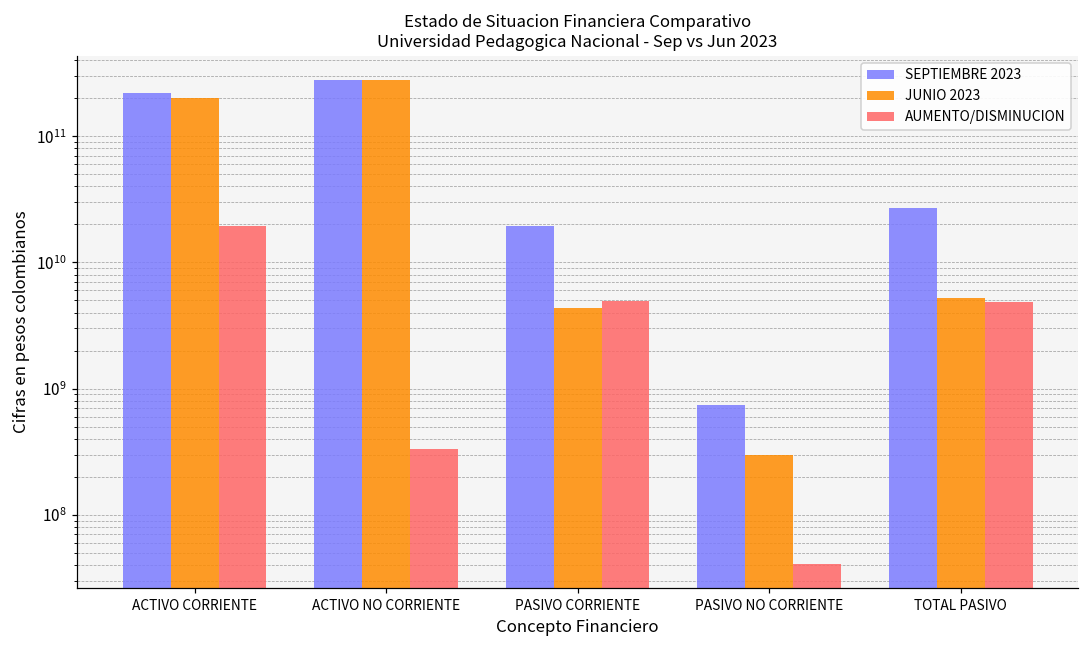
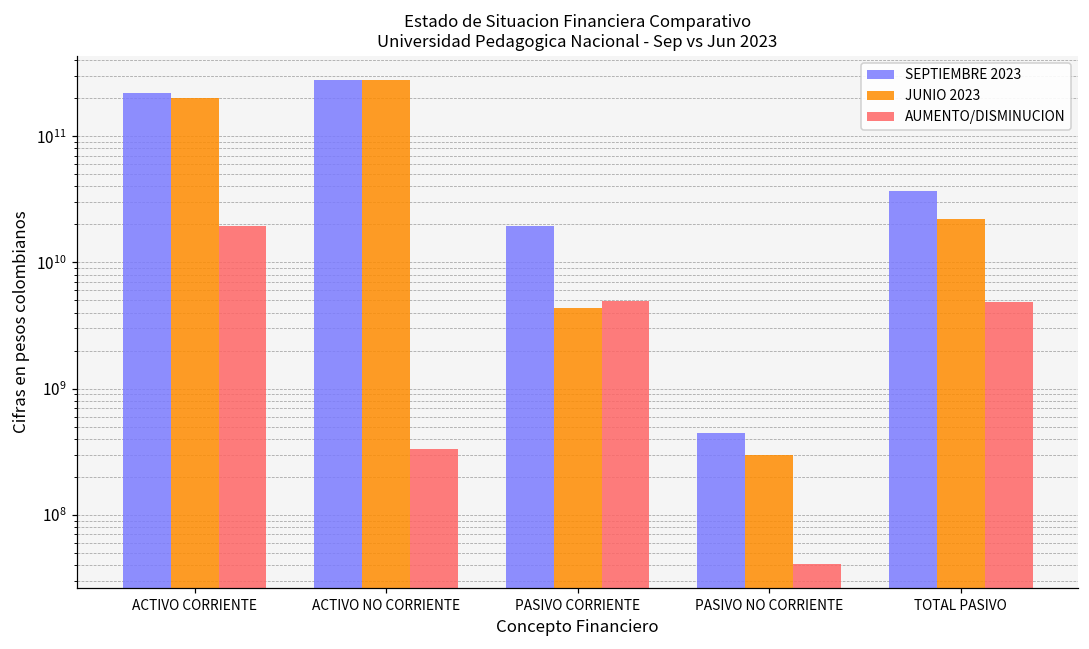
SEPTIEMBRE 2023, PASIVO NO CORRIENTE: 700000000 -> 450000000
SEPTIEMBRE 2023, TOTAL PASIVO: 27000000000 -> 37000000000
JUNIO 2023, TOTAL PASIVO: 5000000000 -> 22000000000
